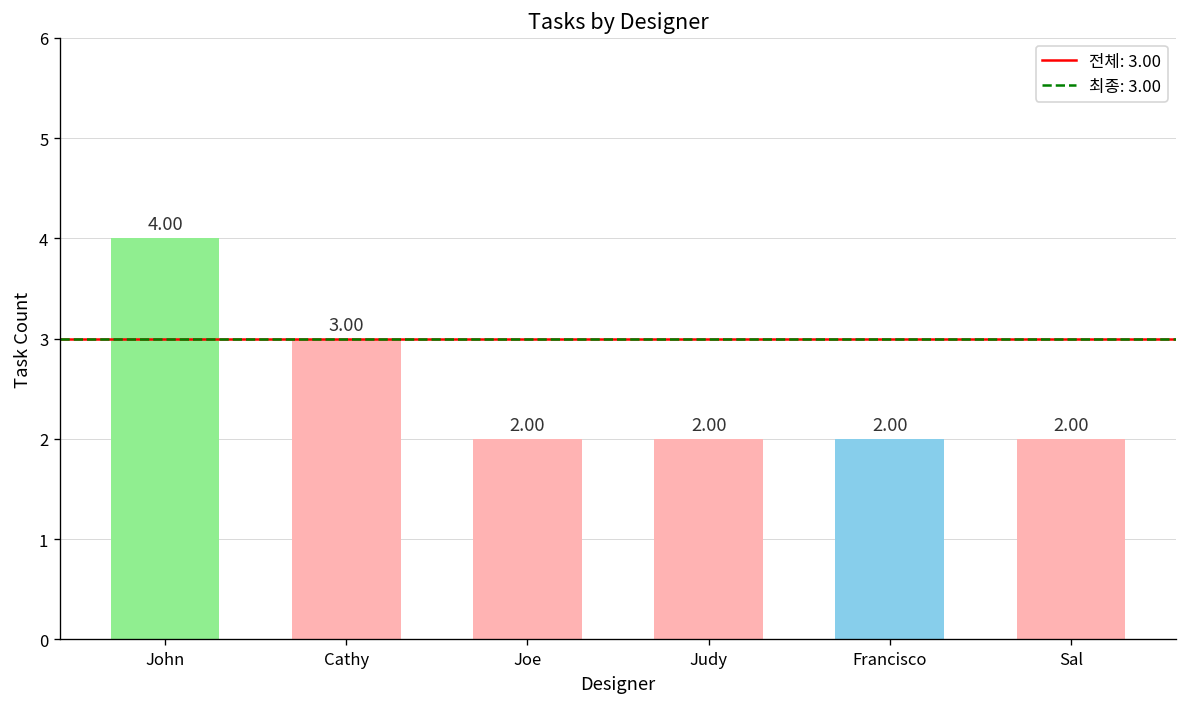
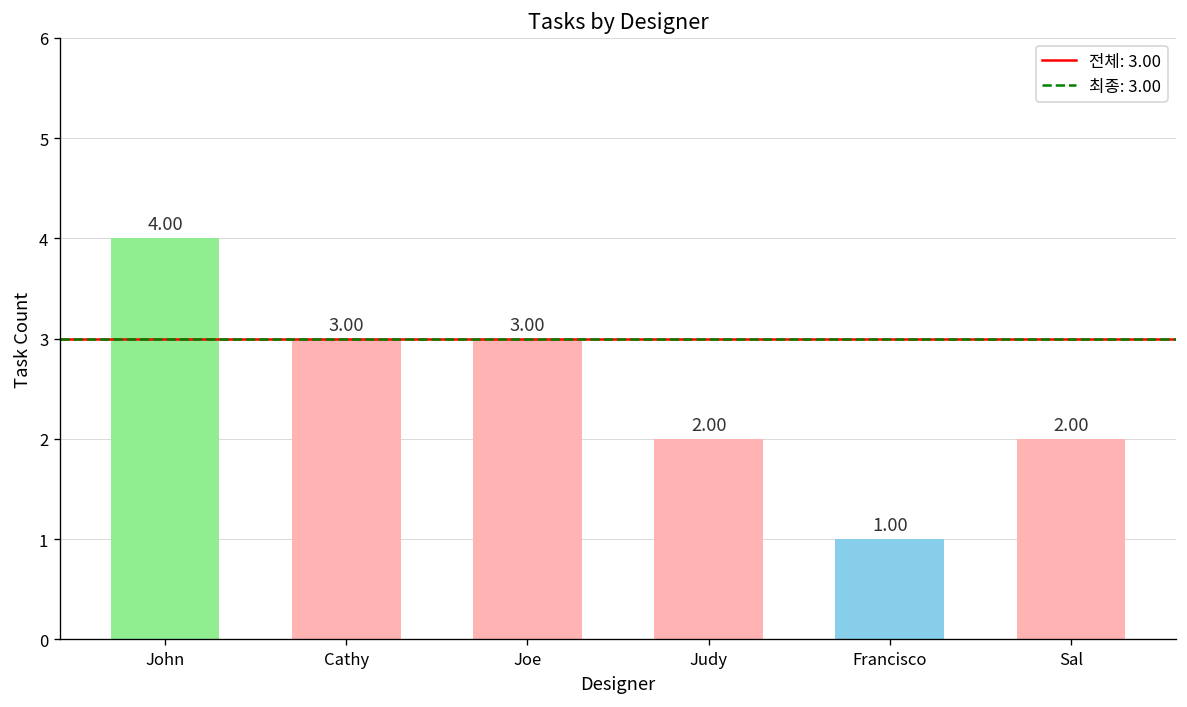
Joe: 2.00 -> 3.00
Francisco: 2.00 -> 1.00
